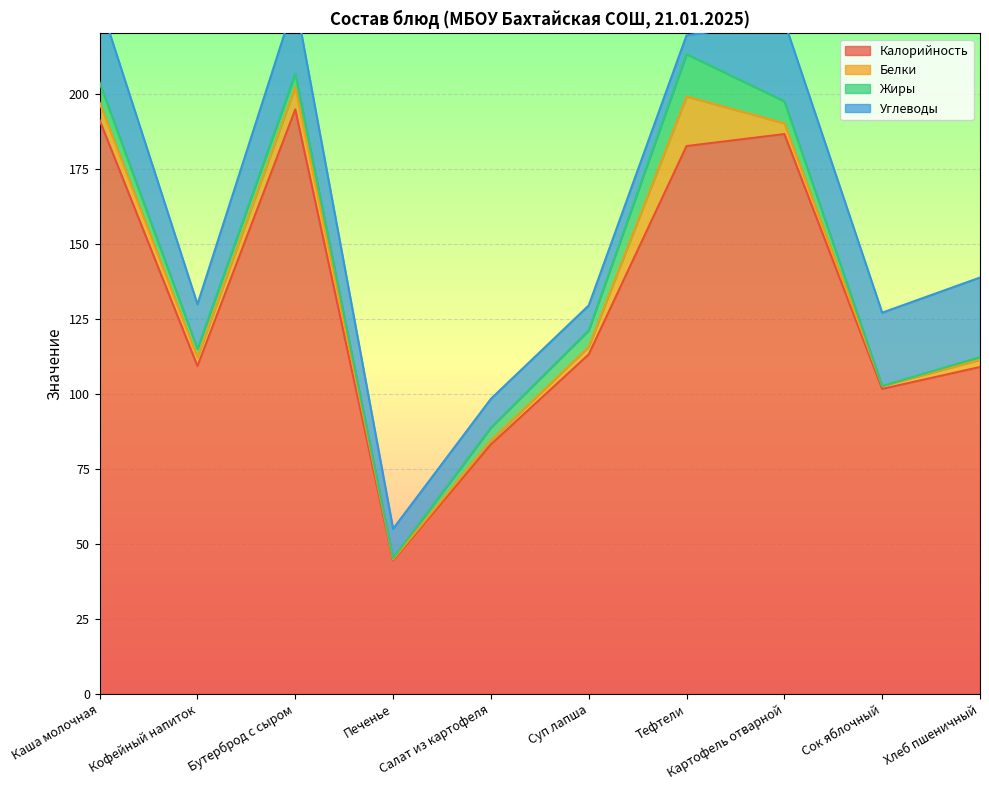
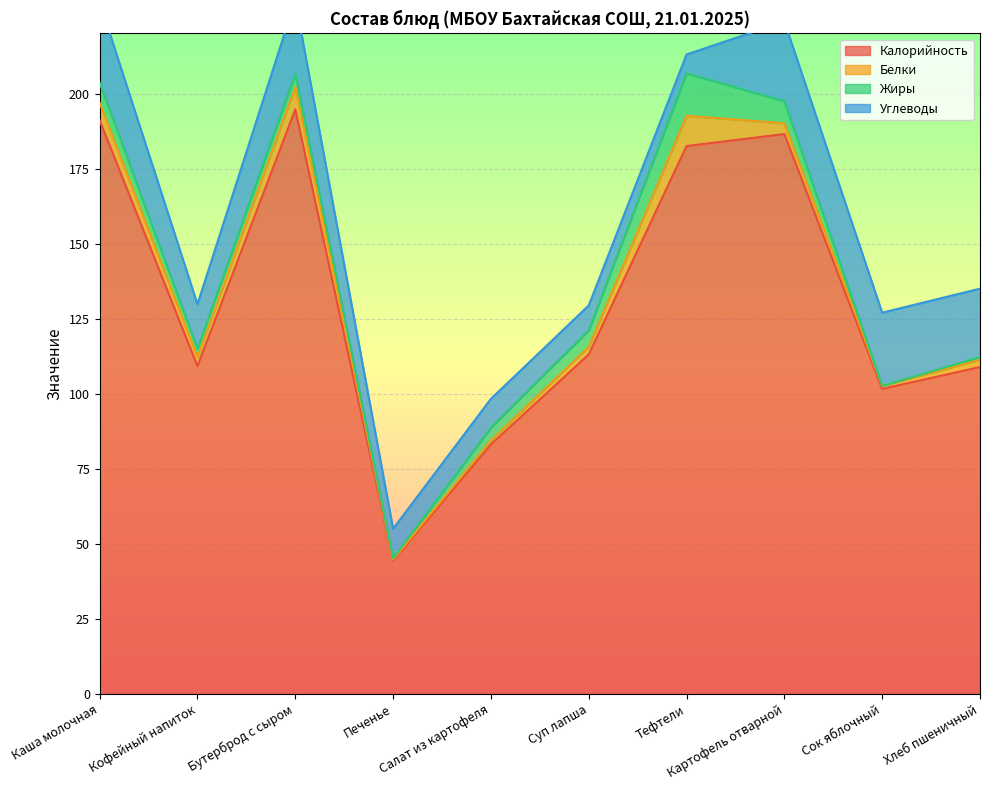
Белки, Тефтели: 17 -> 10
Углеводы, Хлеб пшеничный: 27 -> 23
